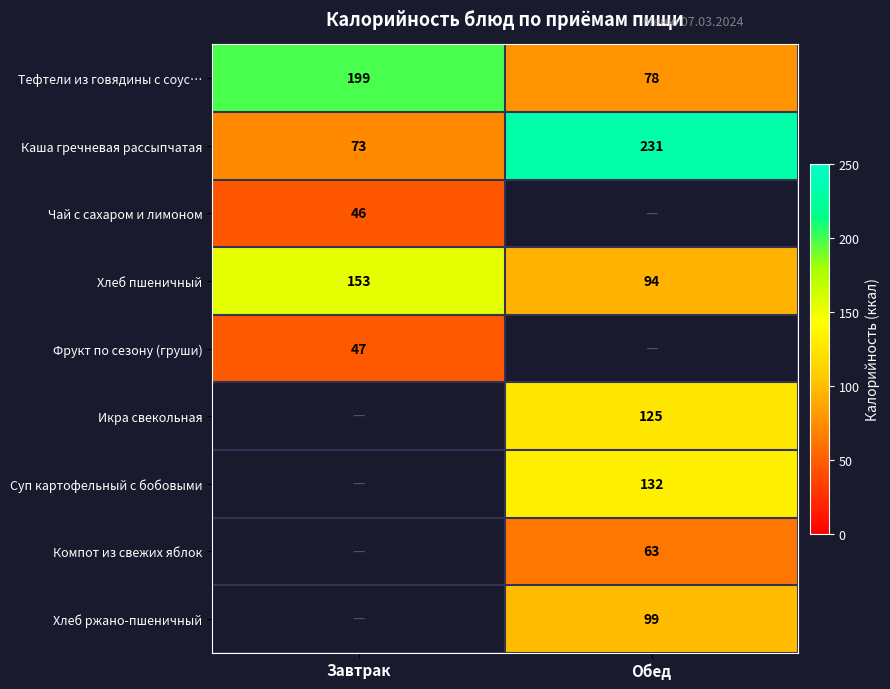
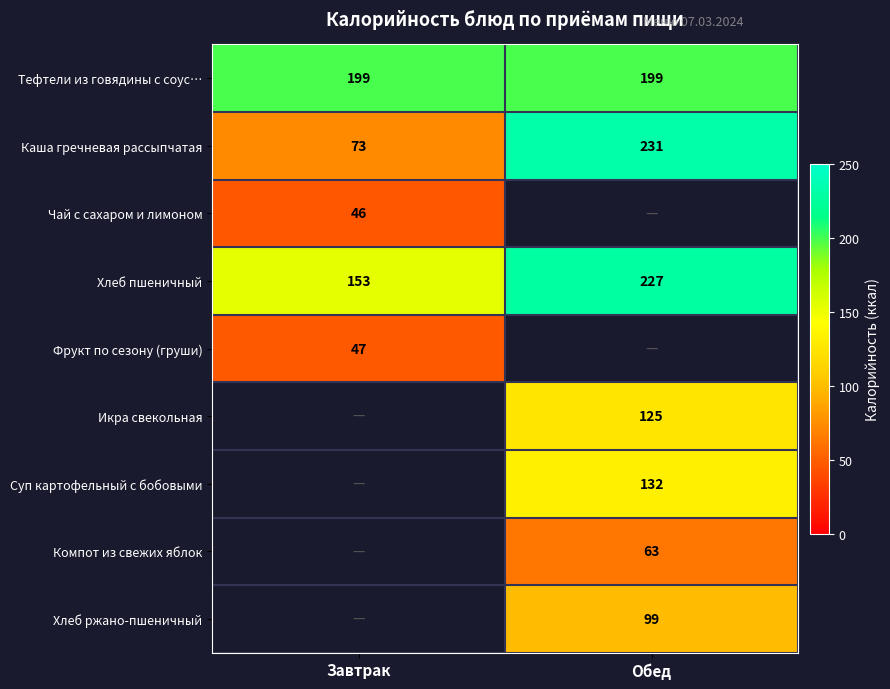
Тефтели из говядины с соус…, Обед: 78 -> 199
Хлеб пшеничный, Обед: 94 -> 227
